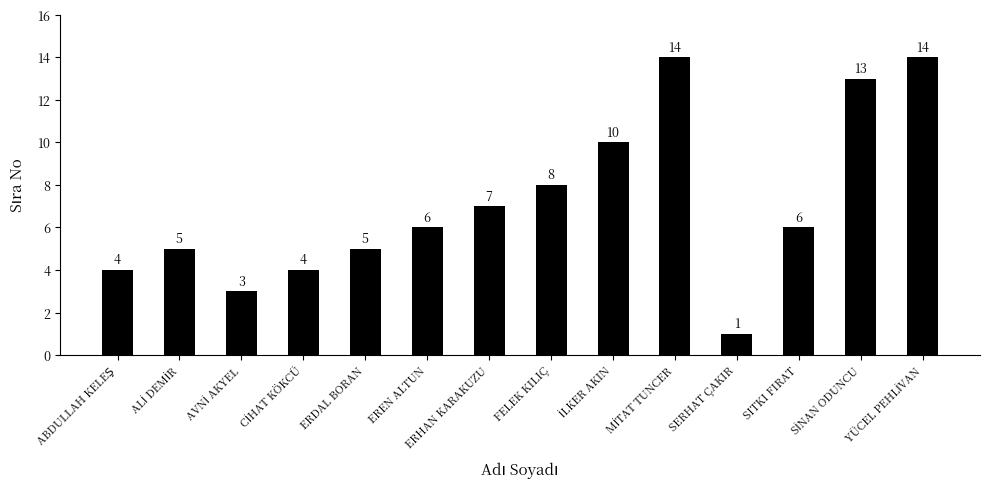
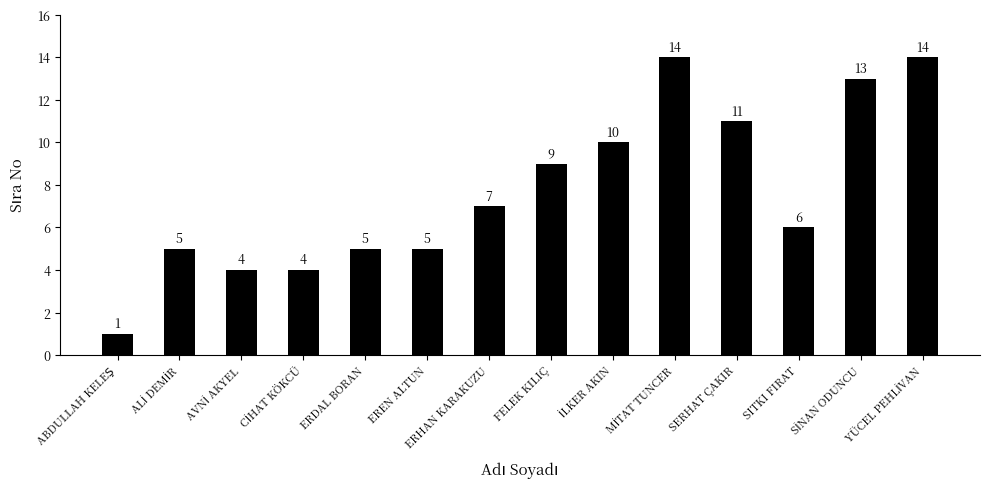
ABDULLAH KELEŞ: 4 -> 1
AVNİ AKYEL: 3 -> 4
EREN ALTUN: 6 -> 5
FELEK KILIÇ: 8 -> 9
SERHAT ÇAKIR: 1 -> 11
